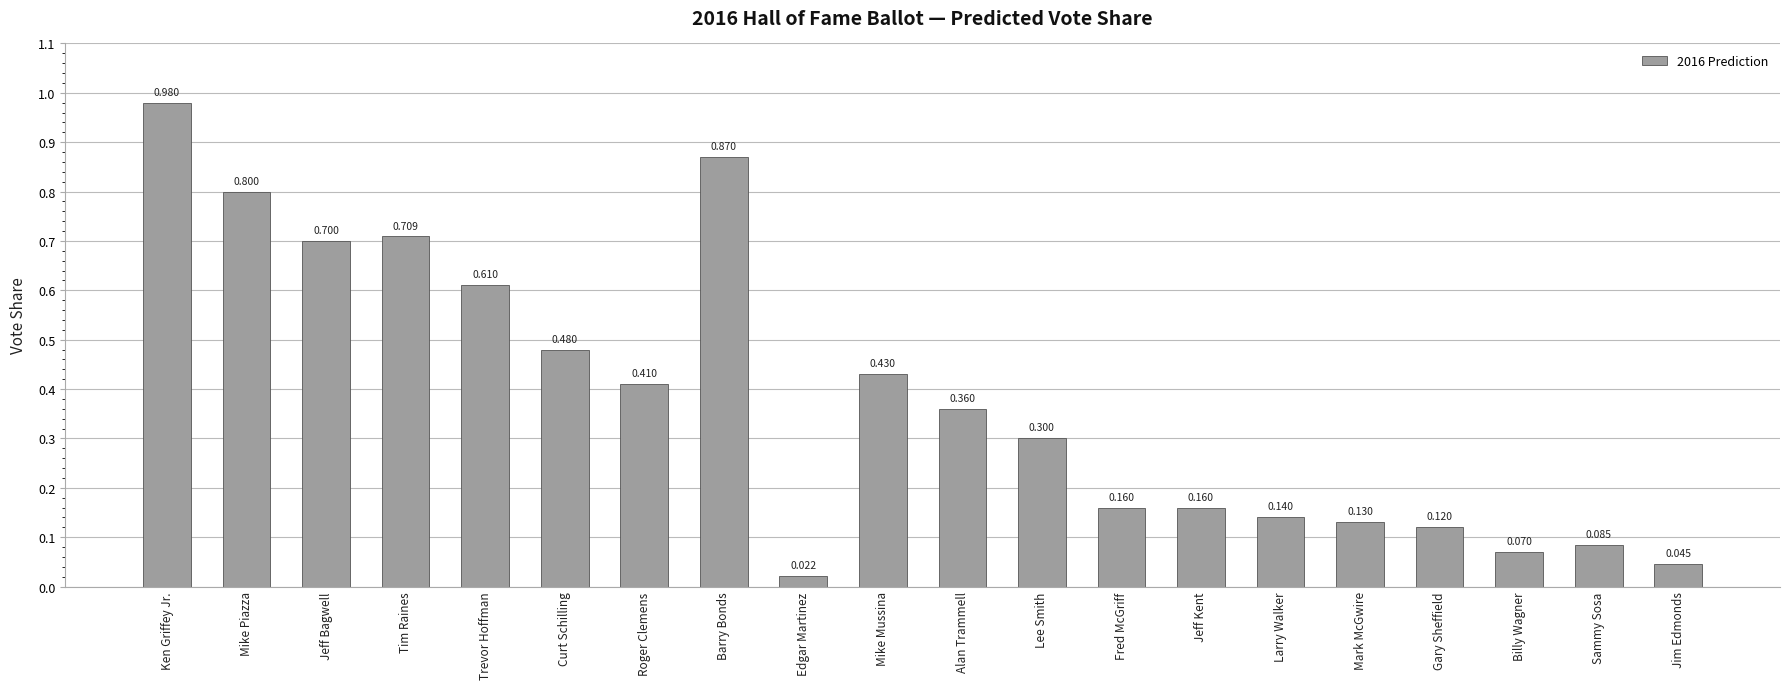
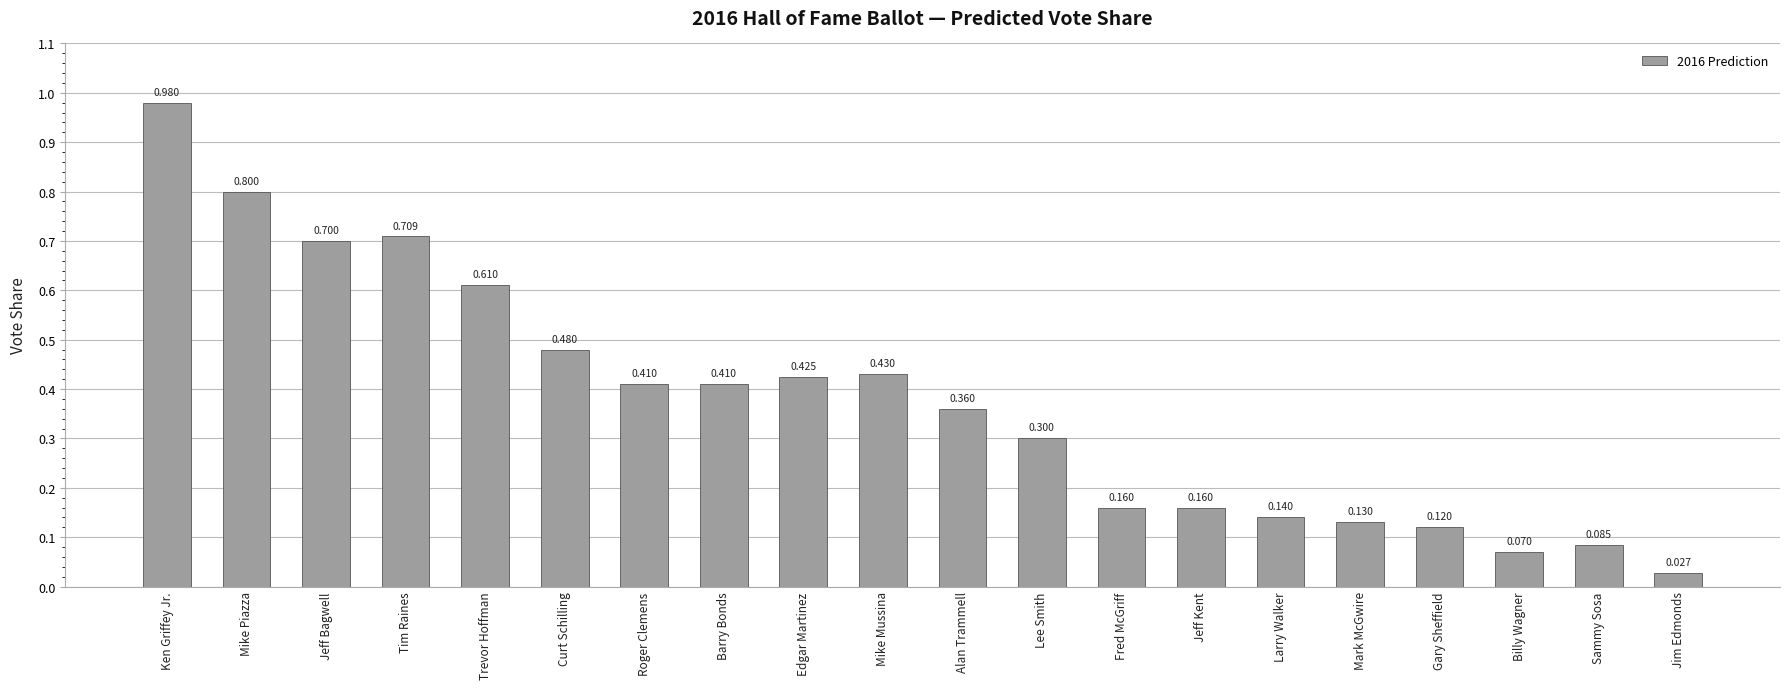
Barry Bonds: 0.870 -> 0.410
Edgar Martinez: 0.022 -> 0.425
Jim Edmonds: 0.045 -> 0.027
